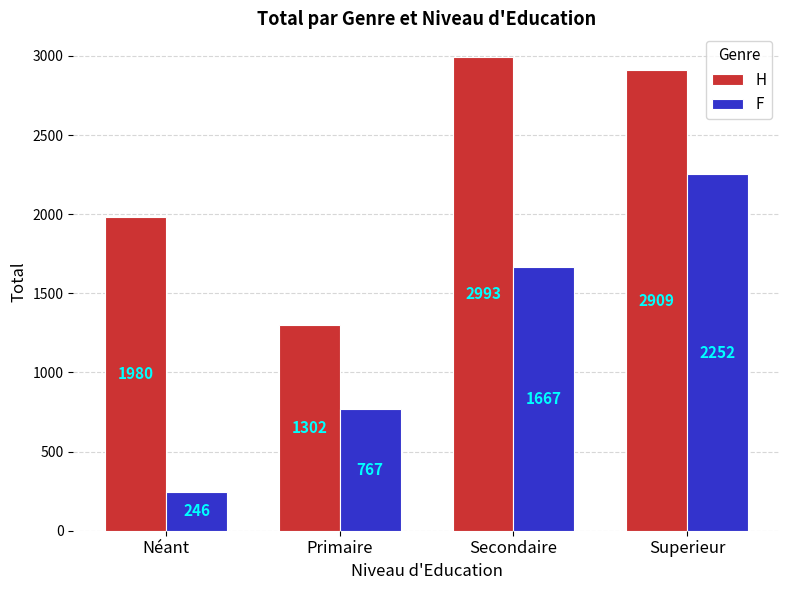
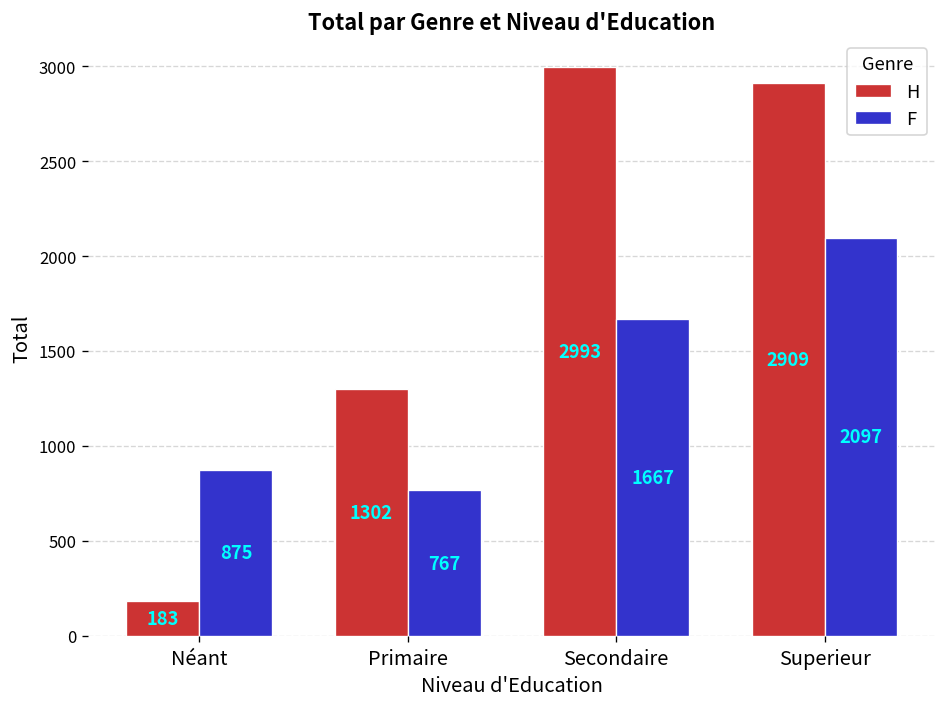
H, Néant: 1980 -> 183
F, Néant: 246 -> 875
F, Superieur: 2252 -> 2097
